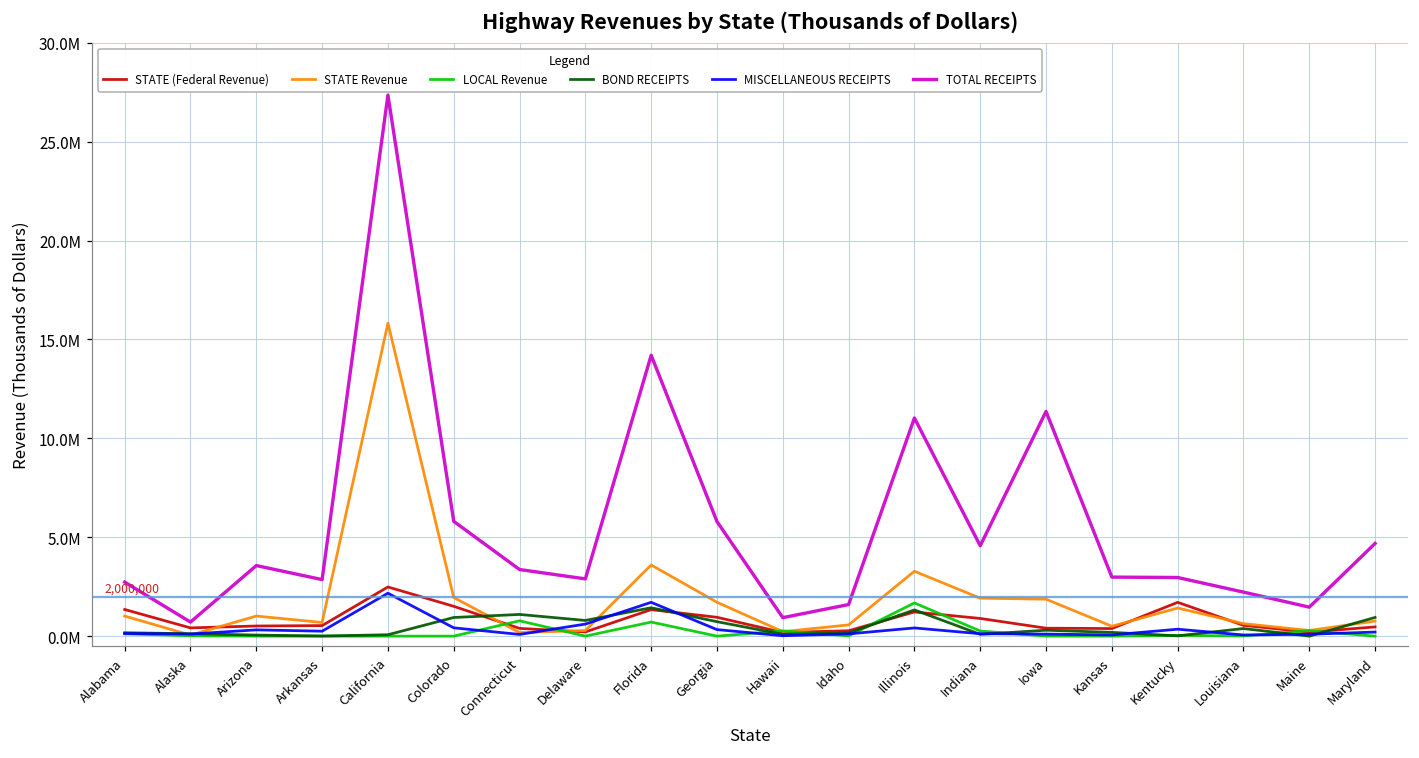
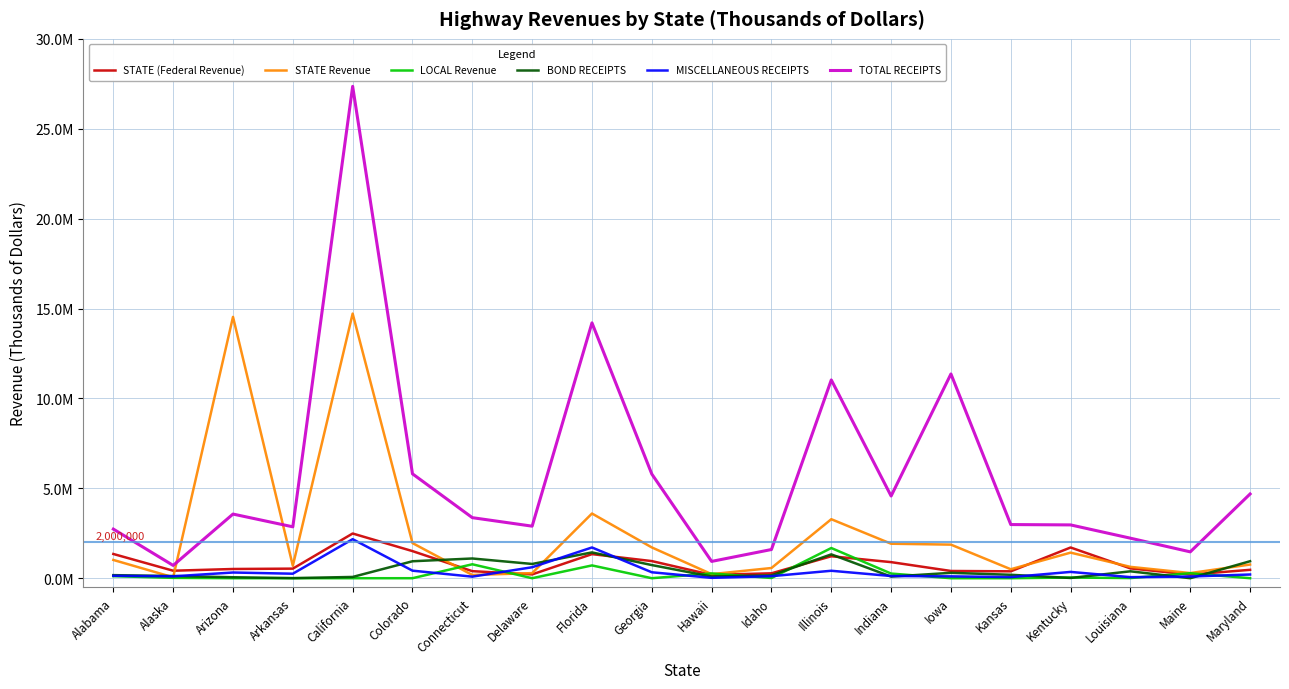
STATE Revenue, Arizona: 1000000 -> 14500000
STATE Revenue, California: 15800000 -> 14700000
